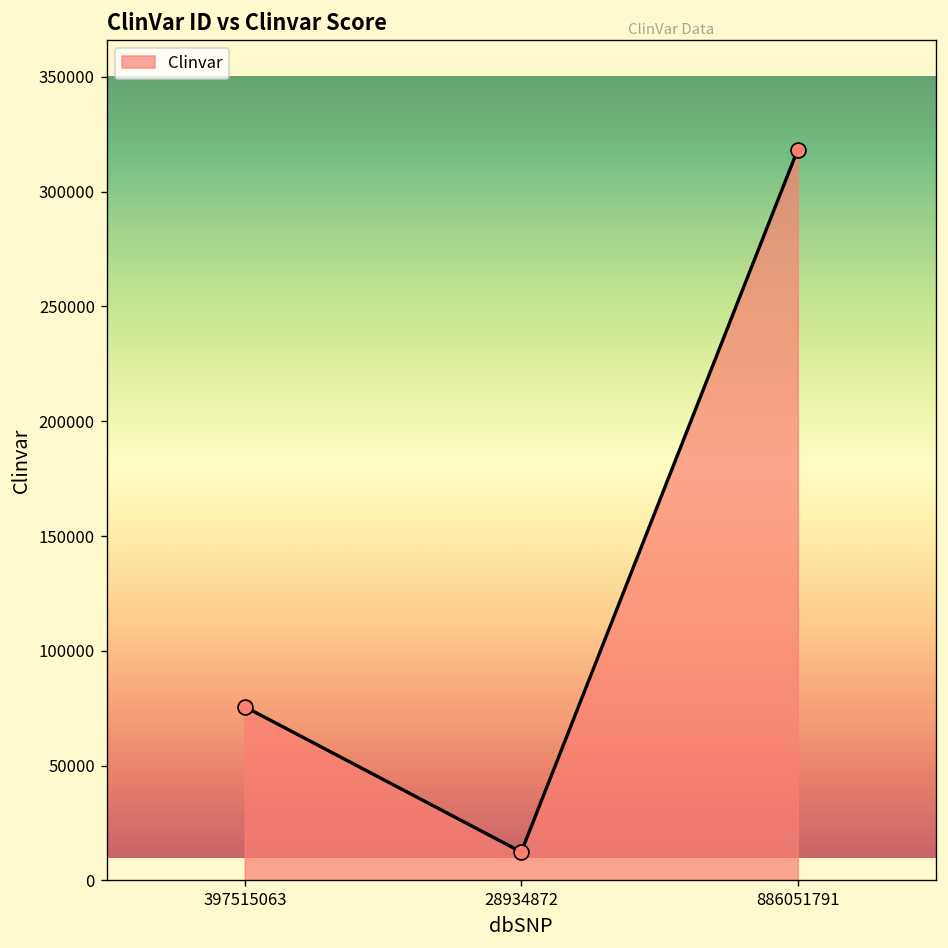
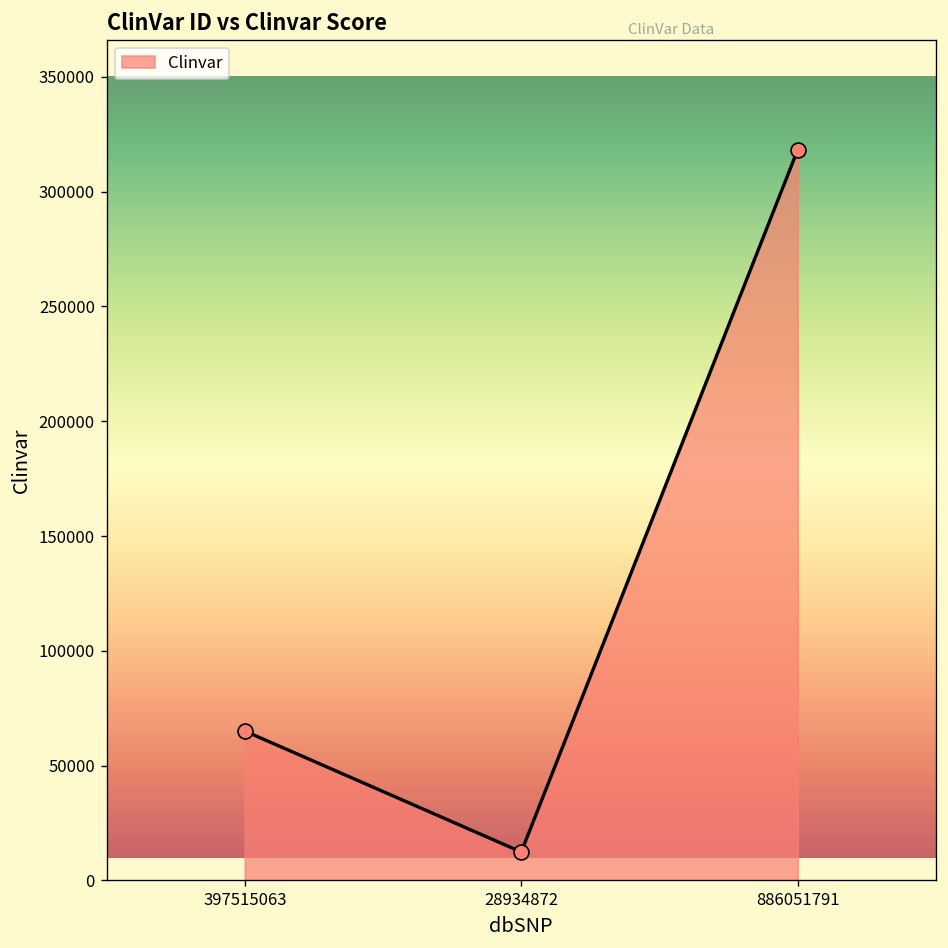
397515063: 76000 -> 65000
